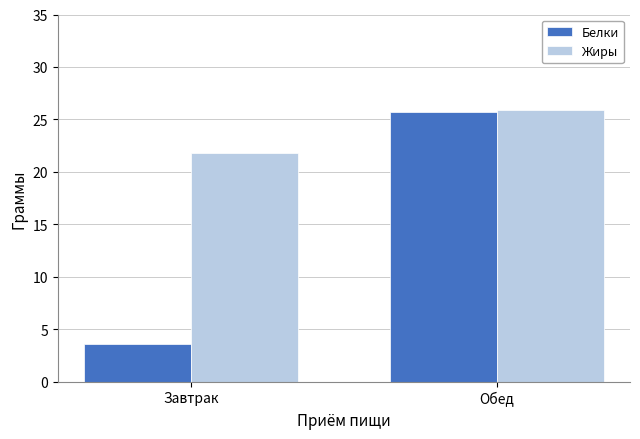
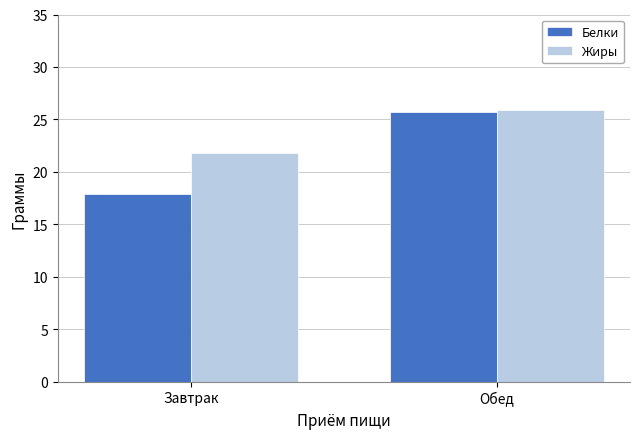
Белки, Завтрак: 3.5 -> 17.9
